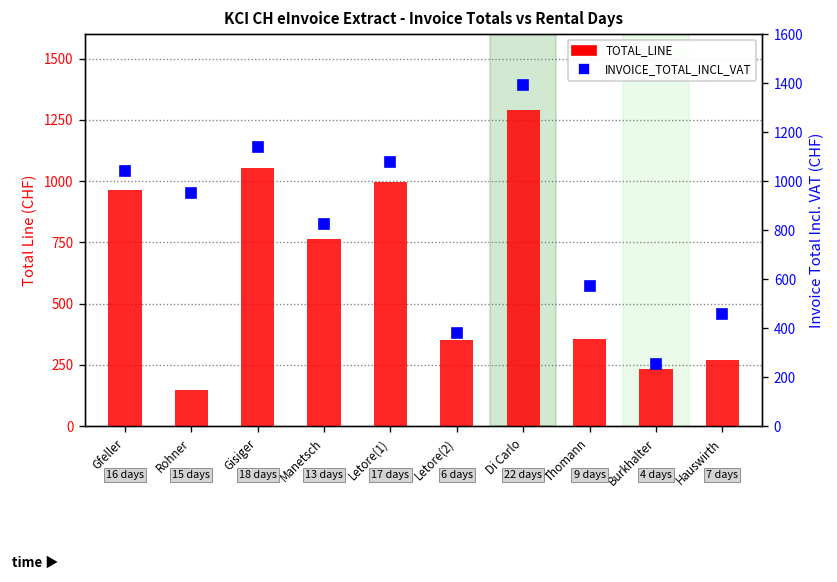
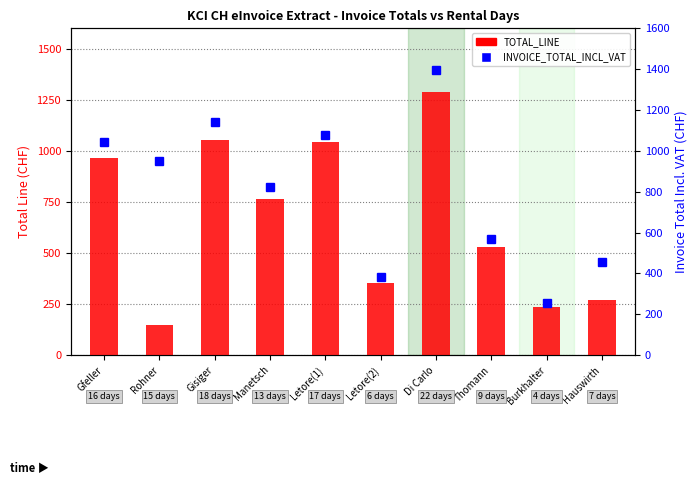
TOTAL_LINE, Letore(1): 1000 -> 1040
TOTAL_LINE, Thomann: 360 -> 530
